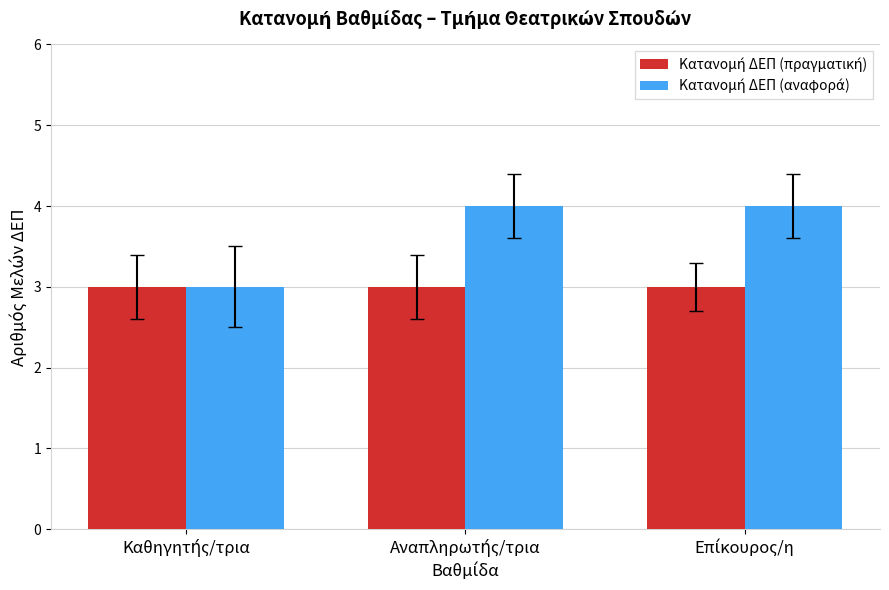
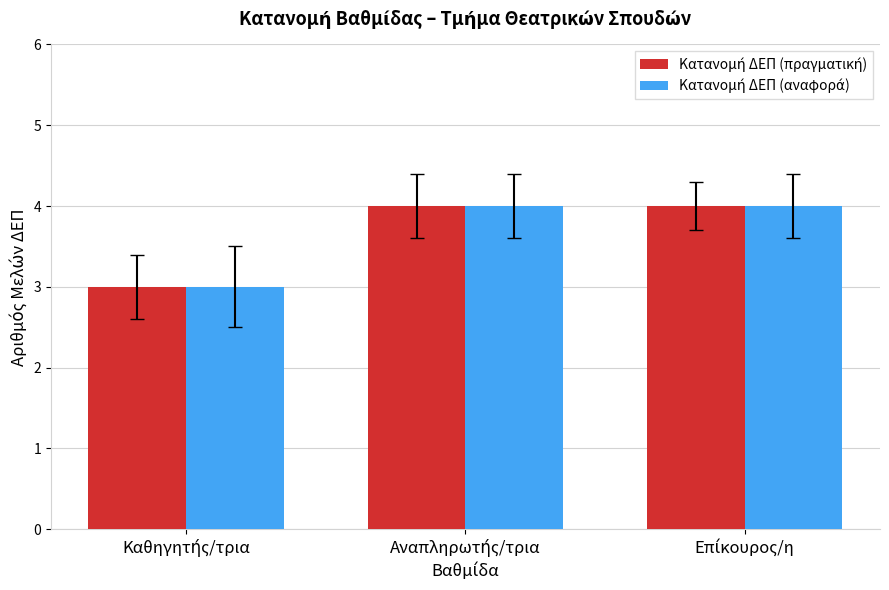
Κατανομή ΔΕΠ (πραγματική), Αναπληρωτής/τρια: 3 -> 4
Κατανομή ΔΕΠ (πραγματική), Επίκουρος/η: 3 -> 4
